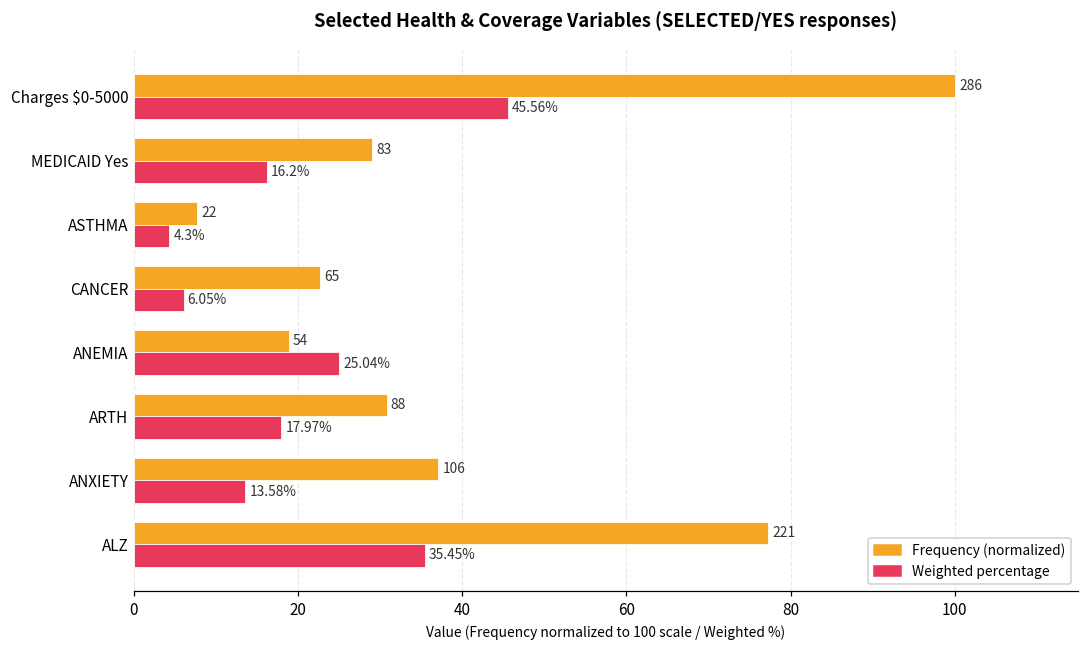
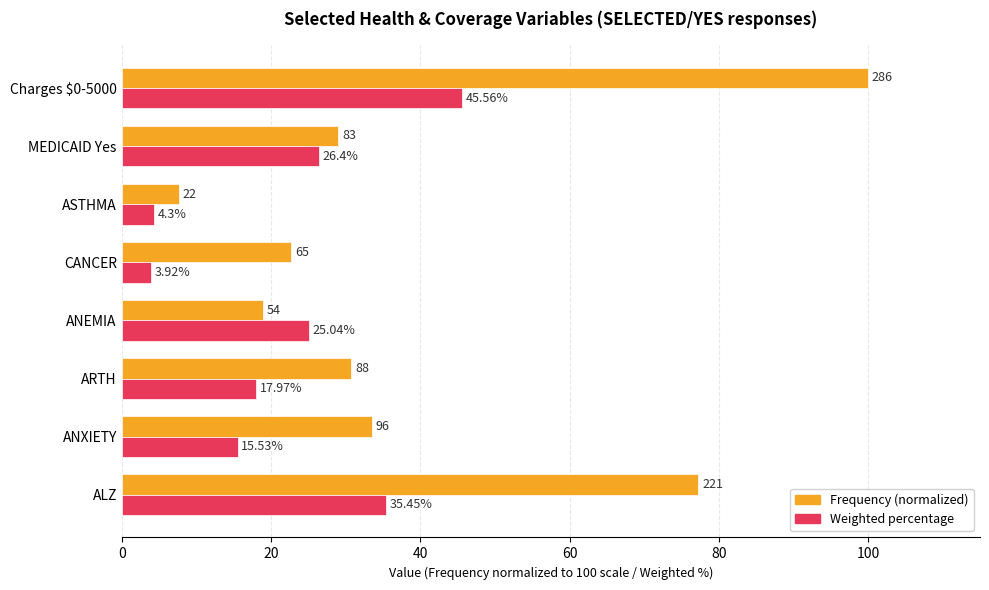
Weighted percentage, MEDICAID Yes: 16.2% -> 26.4%
Weighted percentage, CANCER: 6.05% -> 3.92%
Frequency (normalized), ANXIETY: 106 -> 96
Weighted percentage, ANXIETY: 13.58% -> 15.53%
